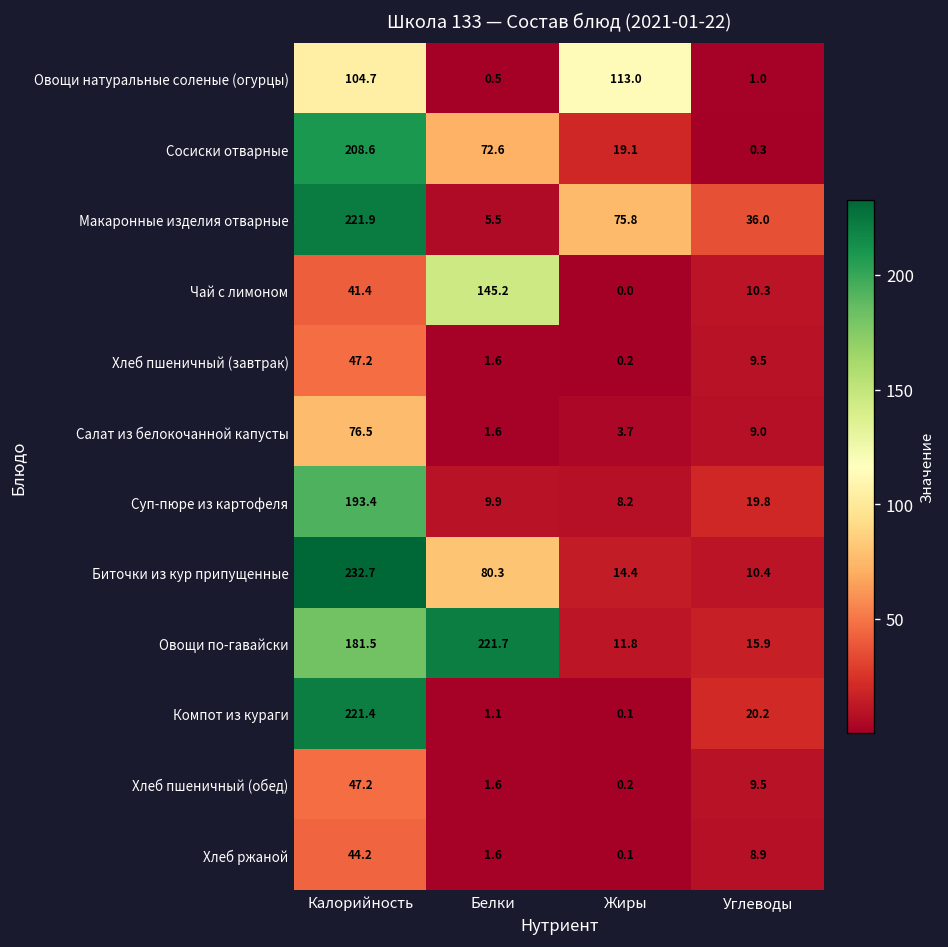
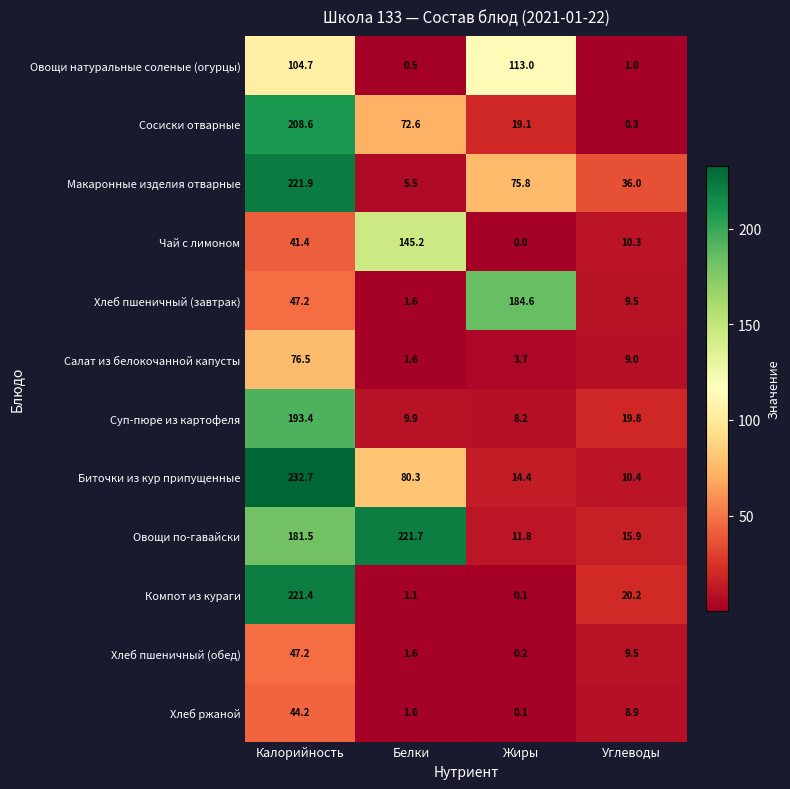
Хлеб пшеничный (завтрак), Жиры: 0.2 -> 184.6
